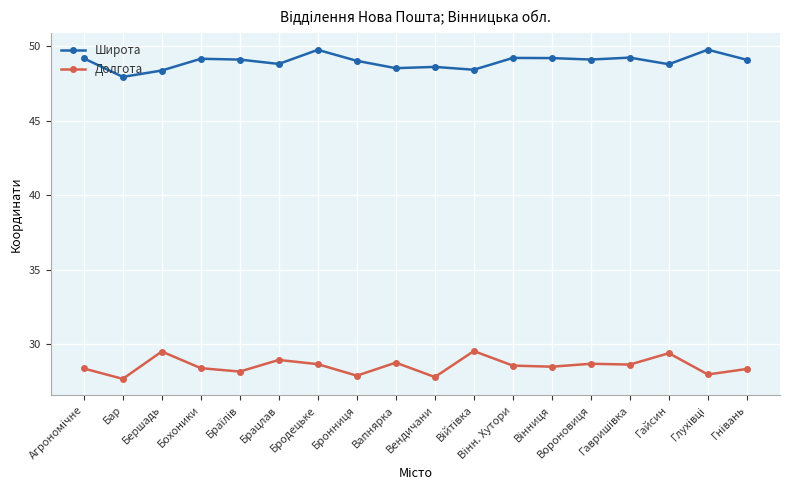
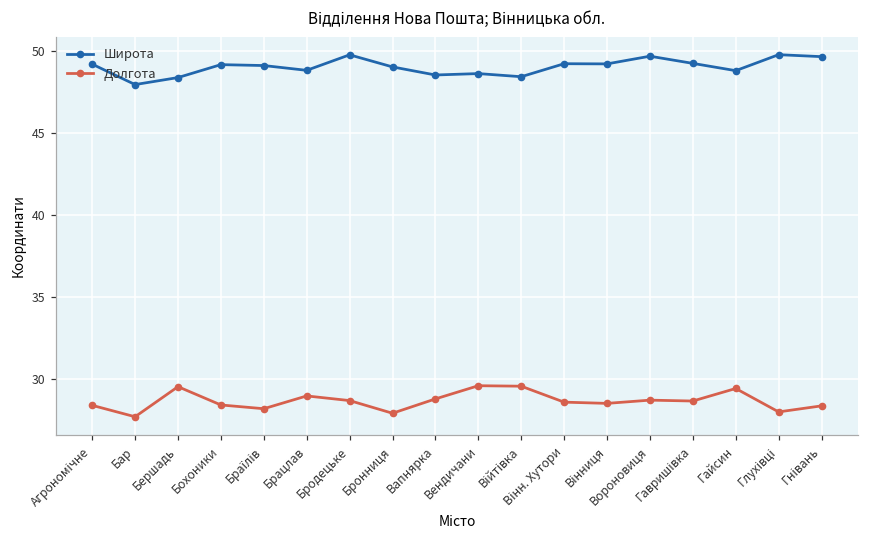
Долгота, Вендичани: 27.8 -> 29.6
Широта, Вороновиця: 49.1 -> 49.7
Широта, Гнівань: 49.1 -> 49.6
